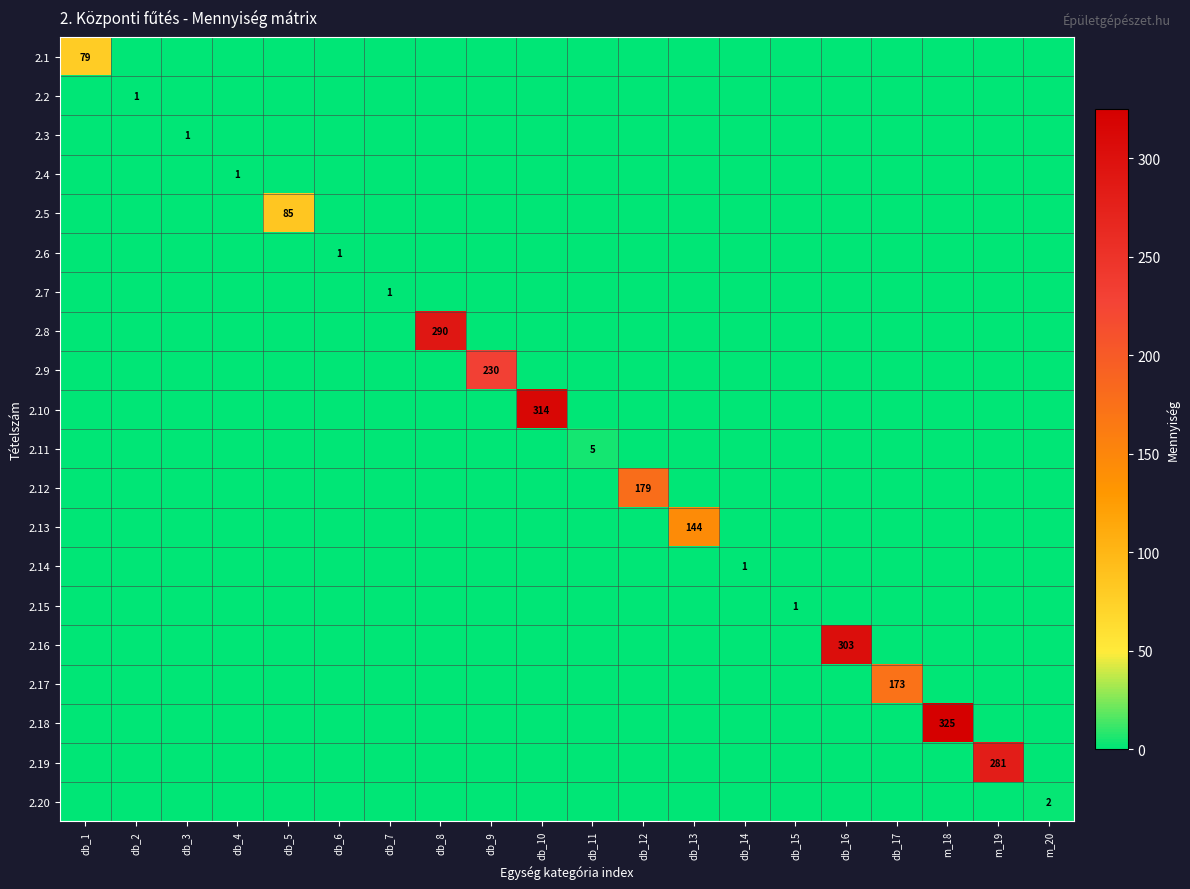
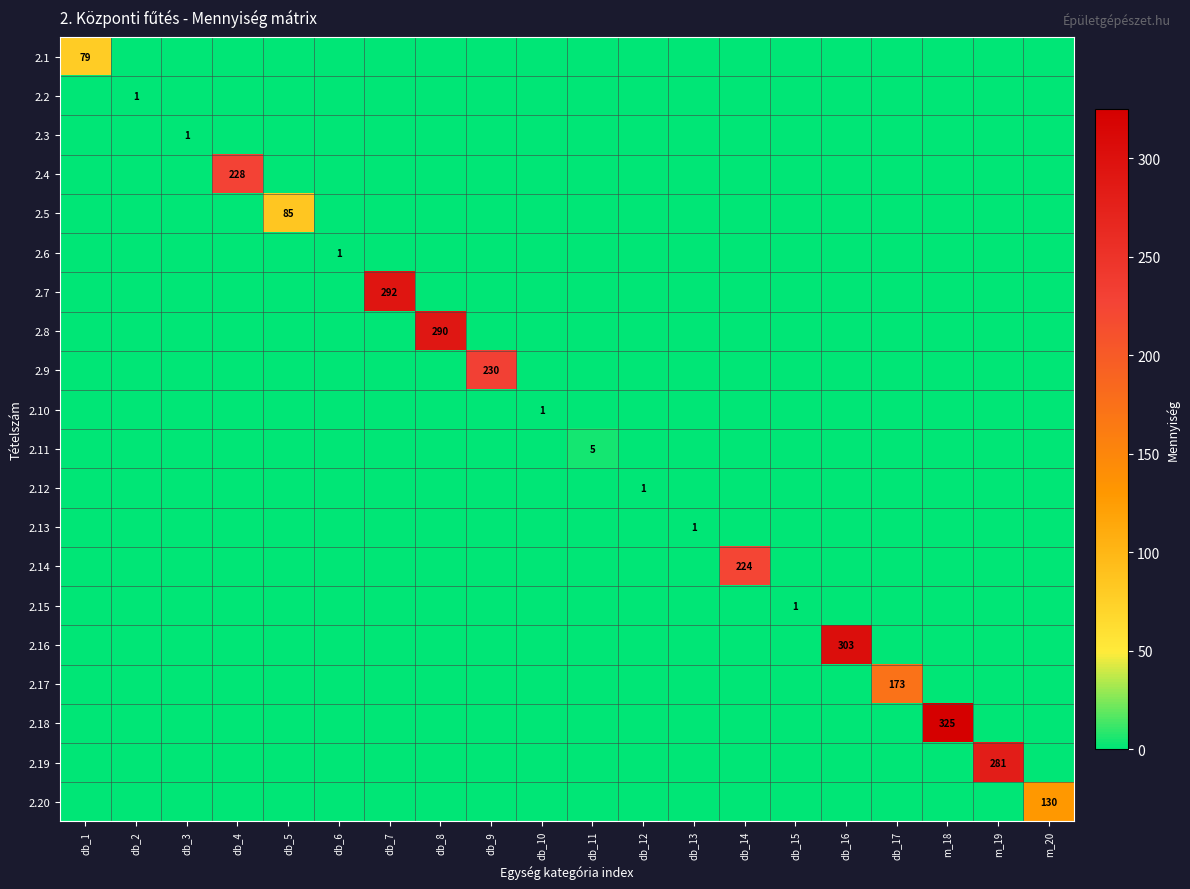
2.4, db_4: 1 -> 228
2.7, db_7: 1 -> 292
2.10, db_10: 314 -> 1
2.12, db_12: 179 -> 1
2.13, db_13: 144 -> 1
2.14, db_14: 1 -> 224
2.20, m_20: 2 -> 130
